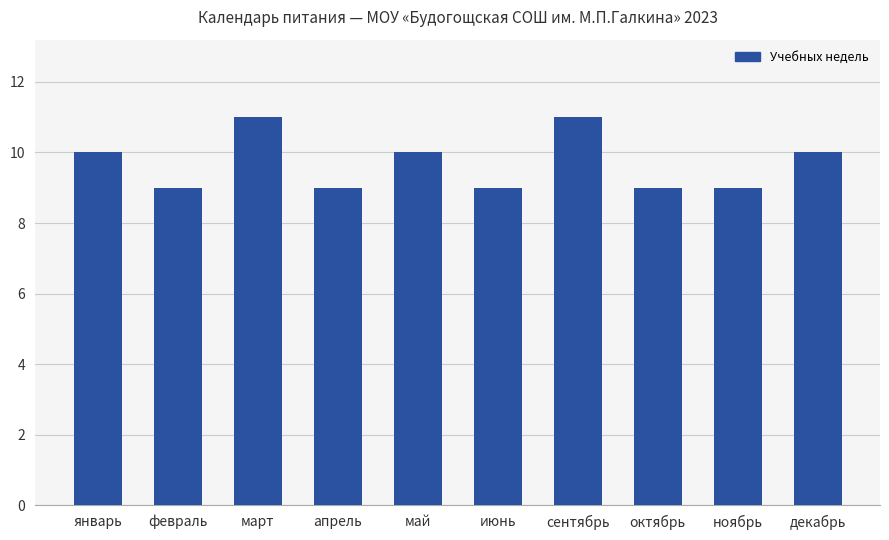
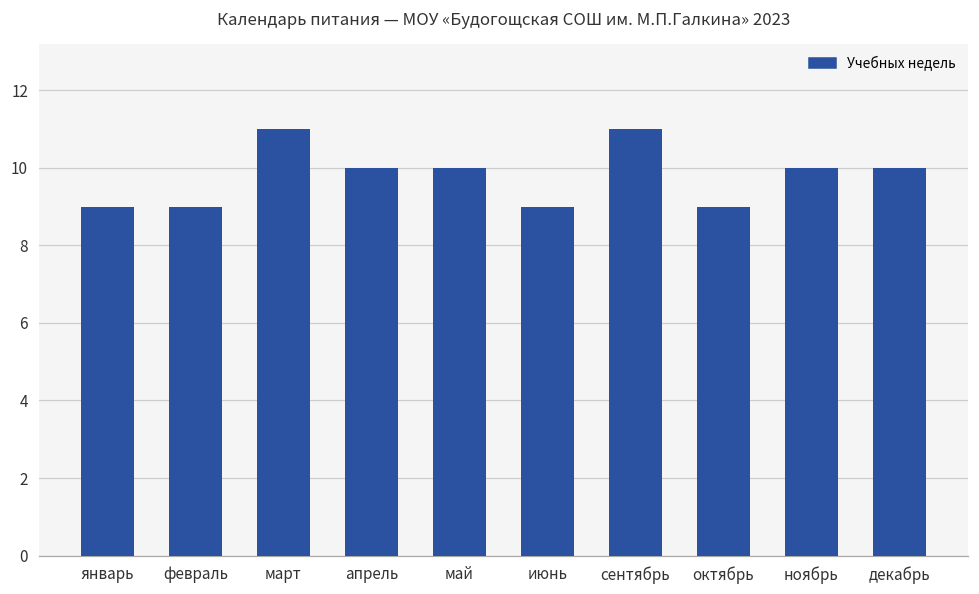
январь: 10 -> 9
апрель: 9 -> 10
ноябрь: 9 -> 10
